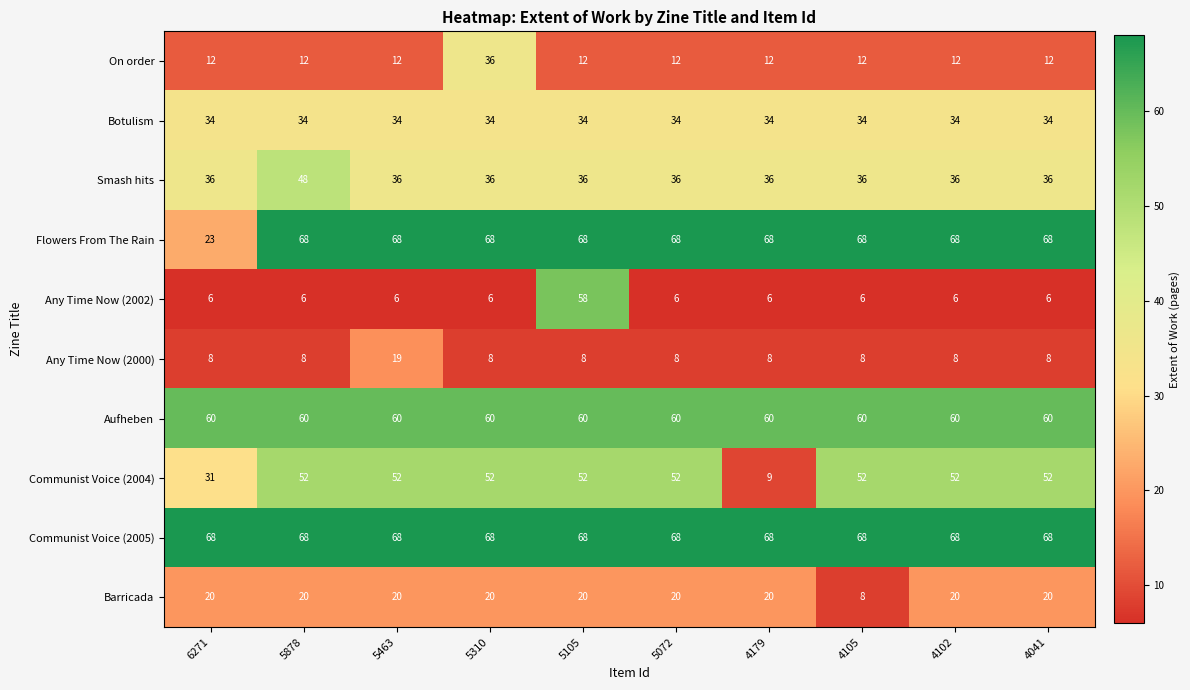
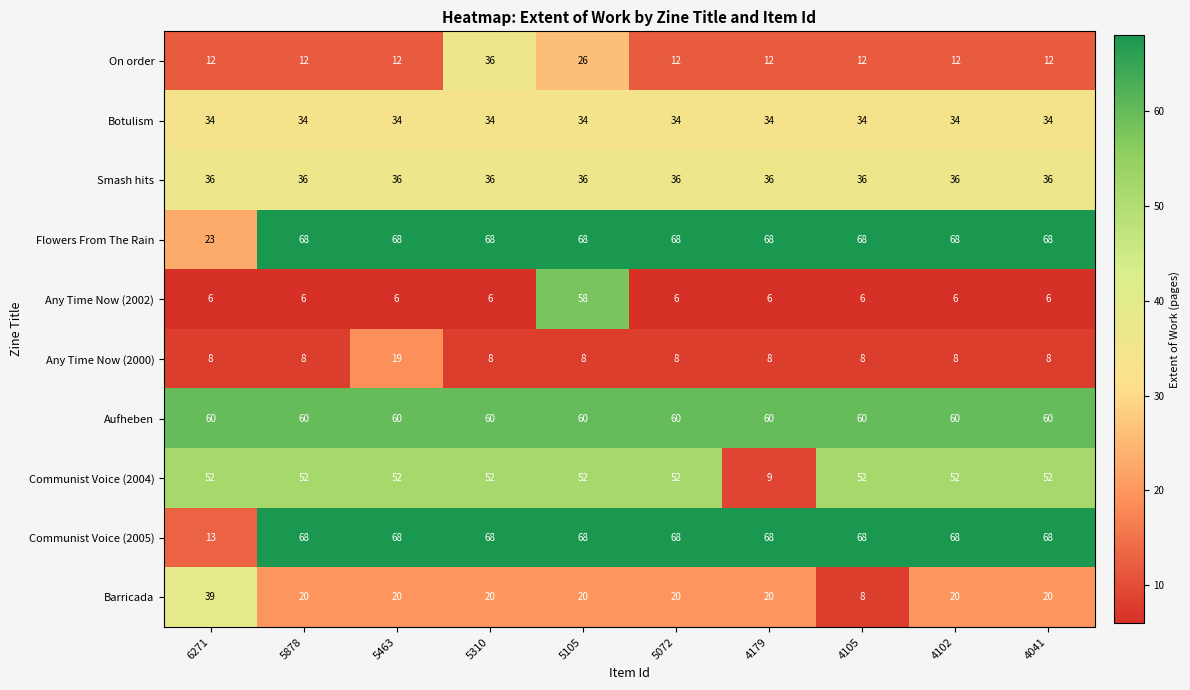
On order, 5105: 12 -> 26
Smash hits, 5878: 48 -> 36
Communist Voice (2004), 6271: 31 -> 52
Communist Voice (2005), 6271: 68 -> 13
Barricada, 6271: 20 -> 39
